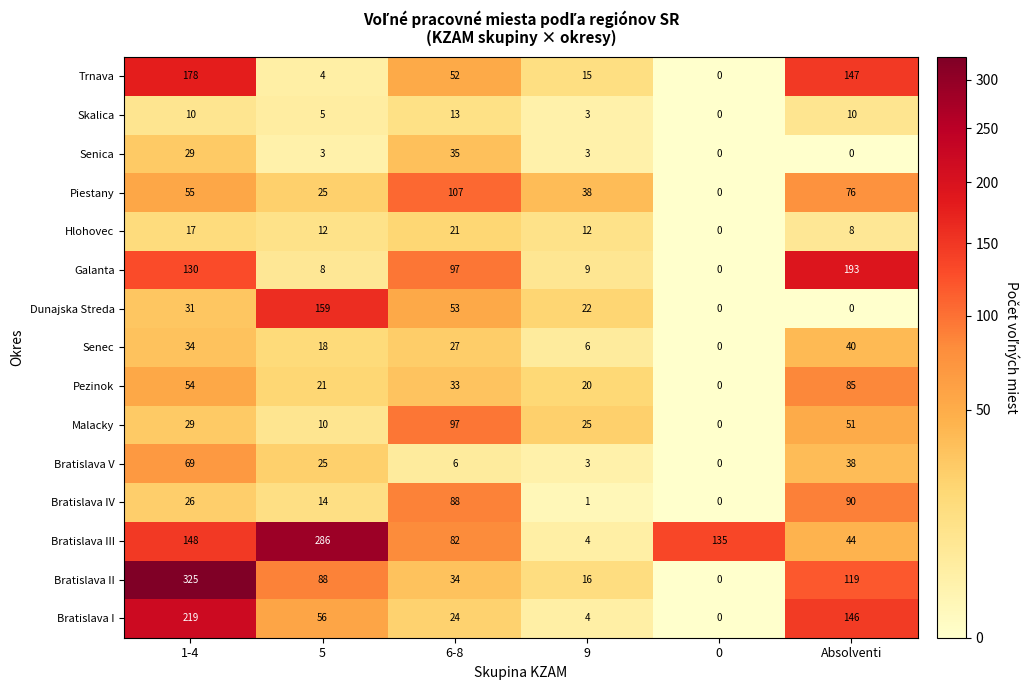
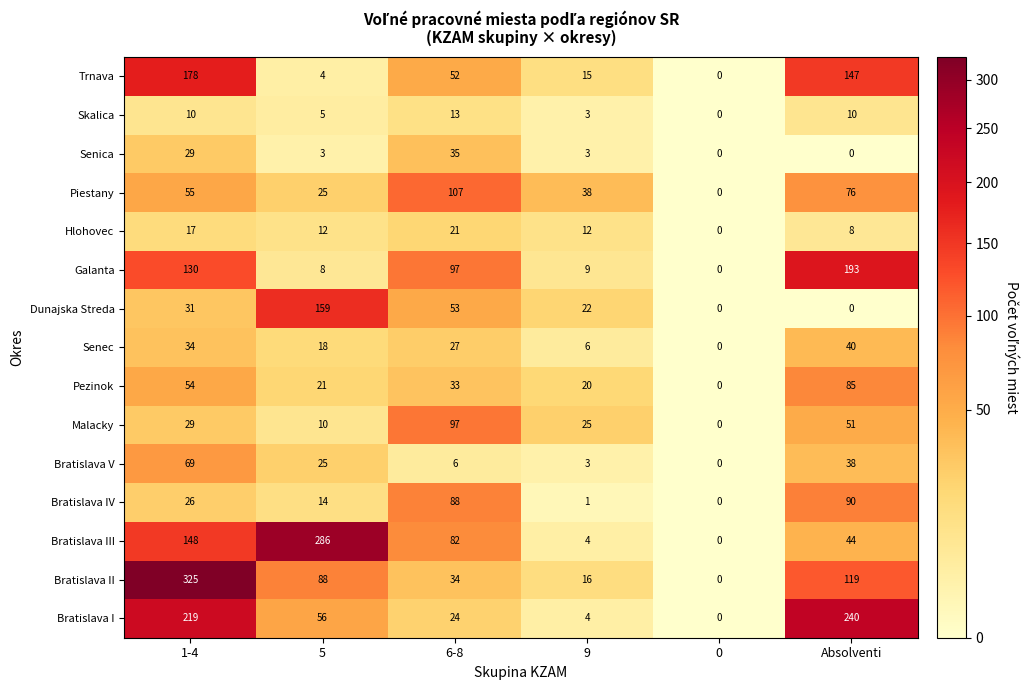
Bratislava III, 0: 135 -> 0
Bratislava I, Absolventi: 146 -> 240
